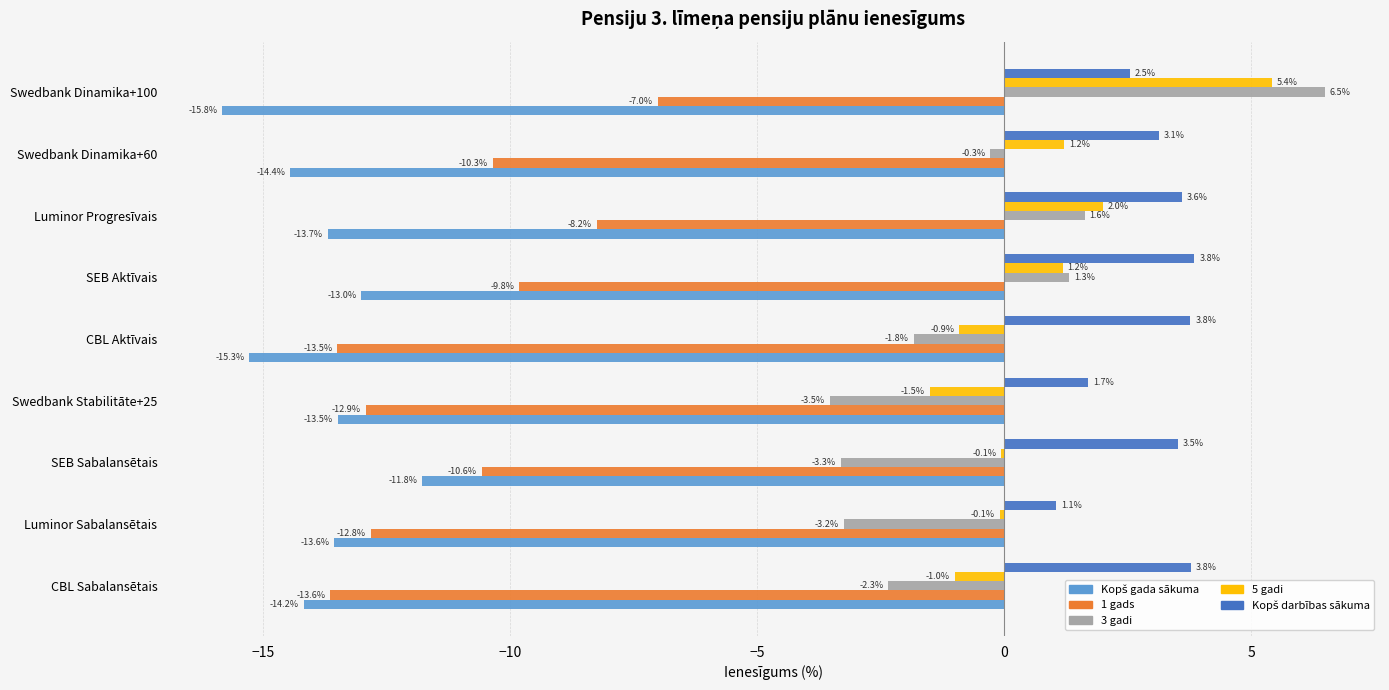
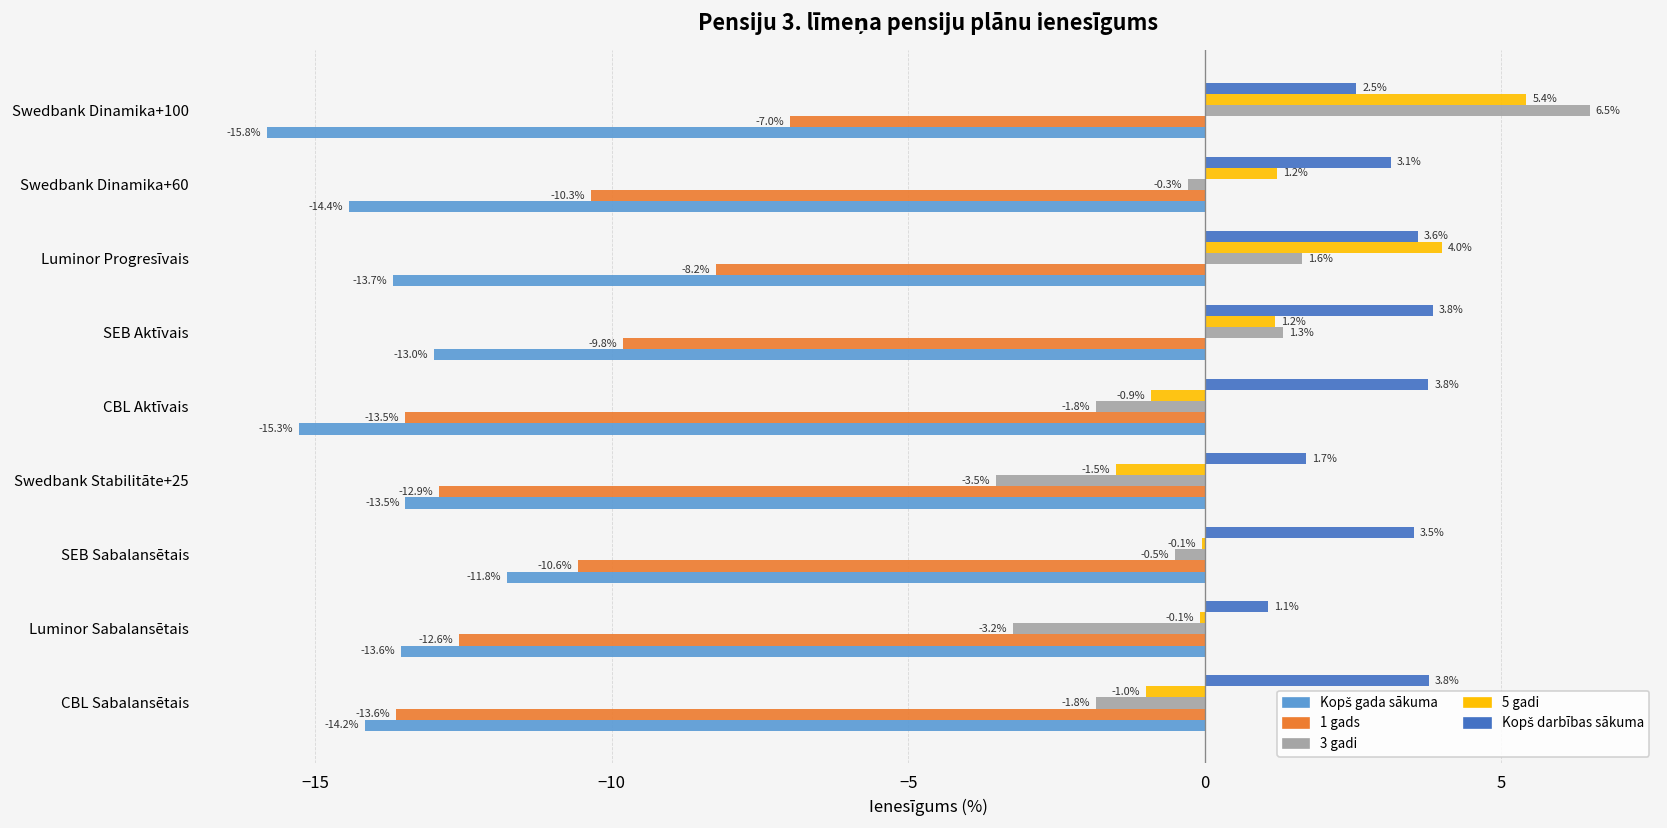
5 gadi, Luminor Progresīvais: 2.0% -> 4.0%
3 gadi, SEB Sabalansētais: -3.3% -> -0.5%
1 gads, Luminor Sabalansētais: -12.8% -> -12.6%
3 gadi, CBL Sabalansētais: -2.3% -> -1.8%
